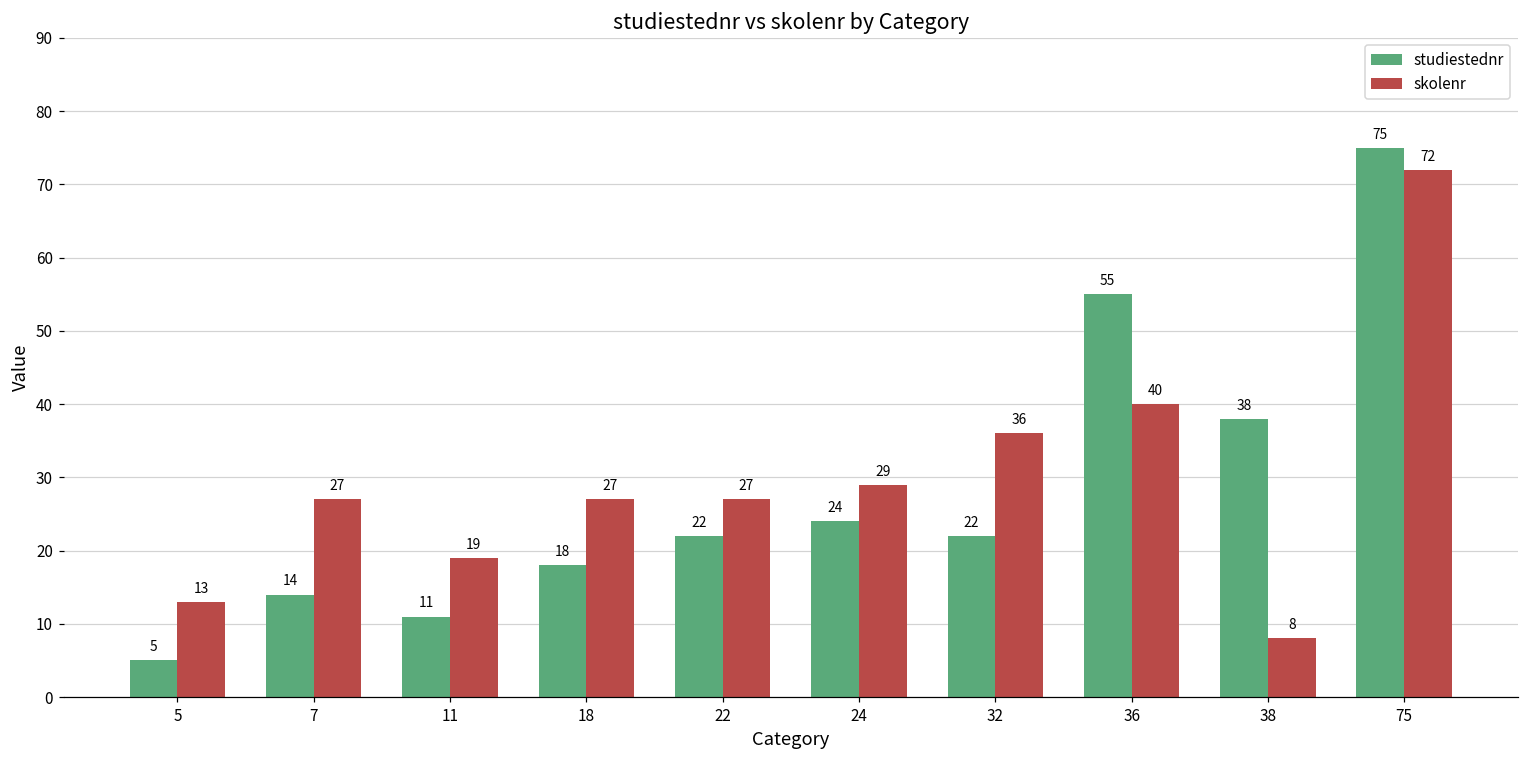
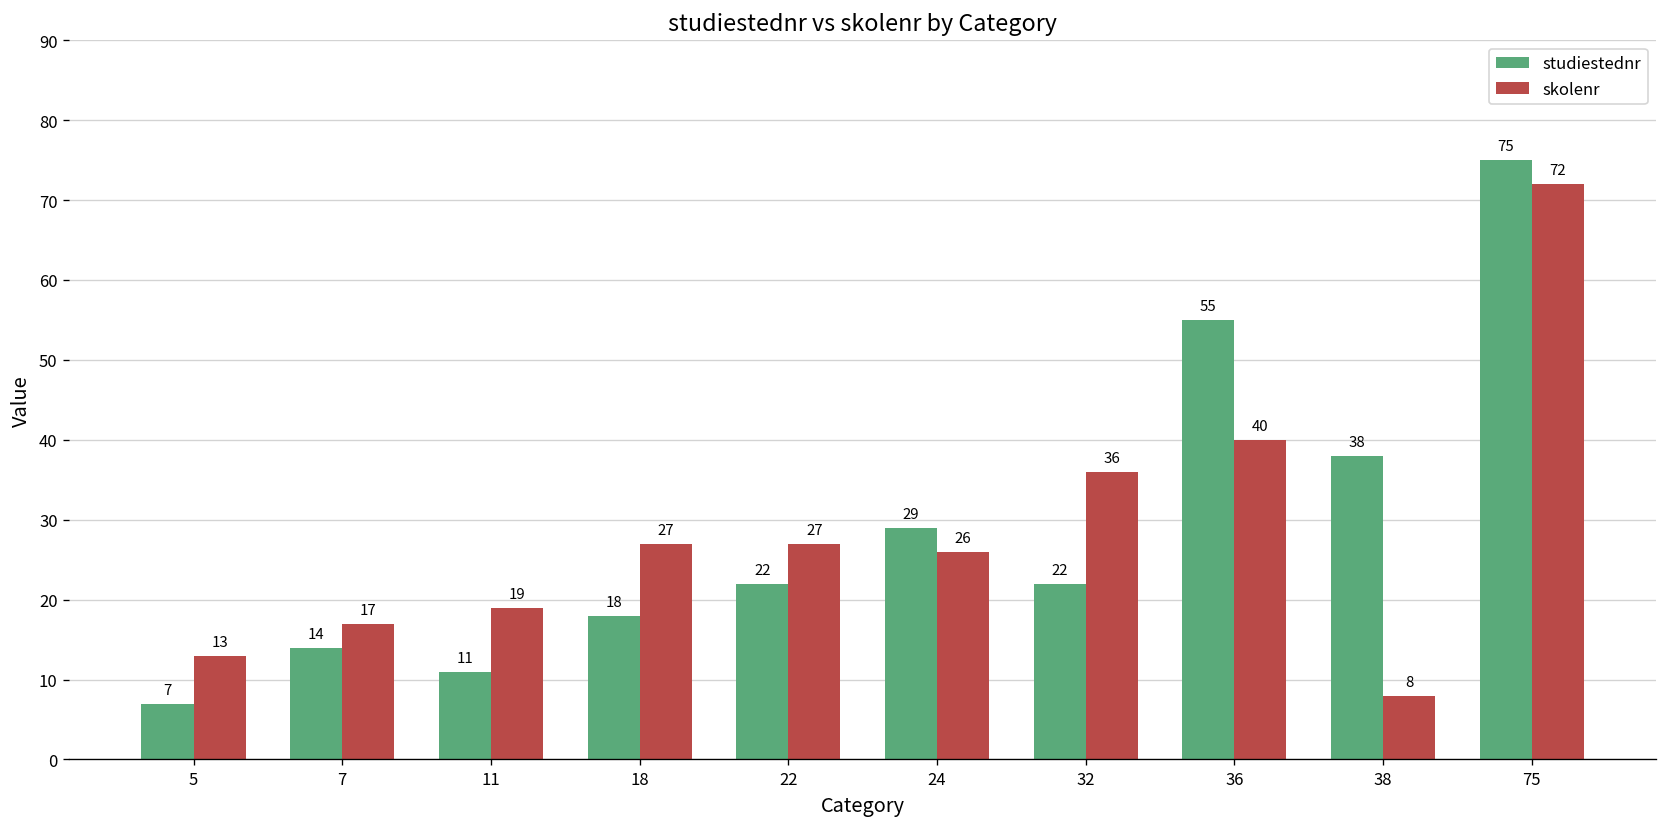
studiestednr, 5: 5 -> 7
skolenr, 7: 27 -> 17
studiestednr, 24: 24 -> 29
skolenr, 24: 29 -> 26
